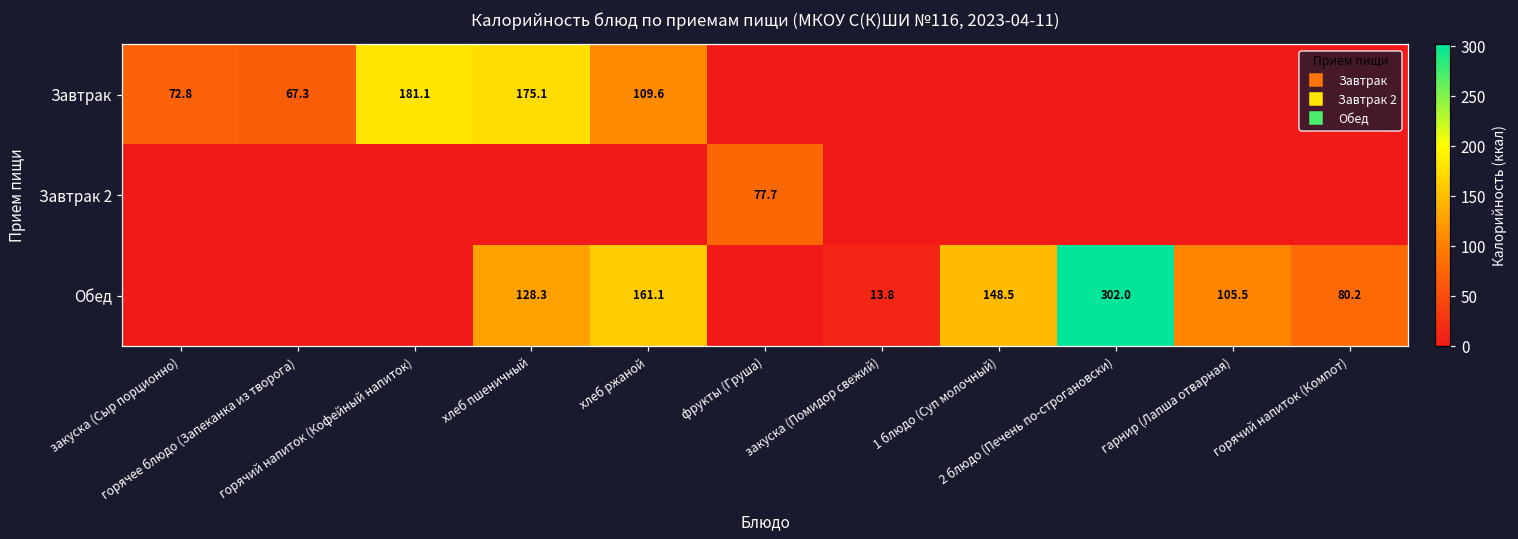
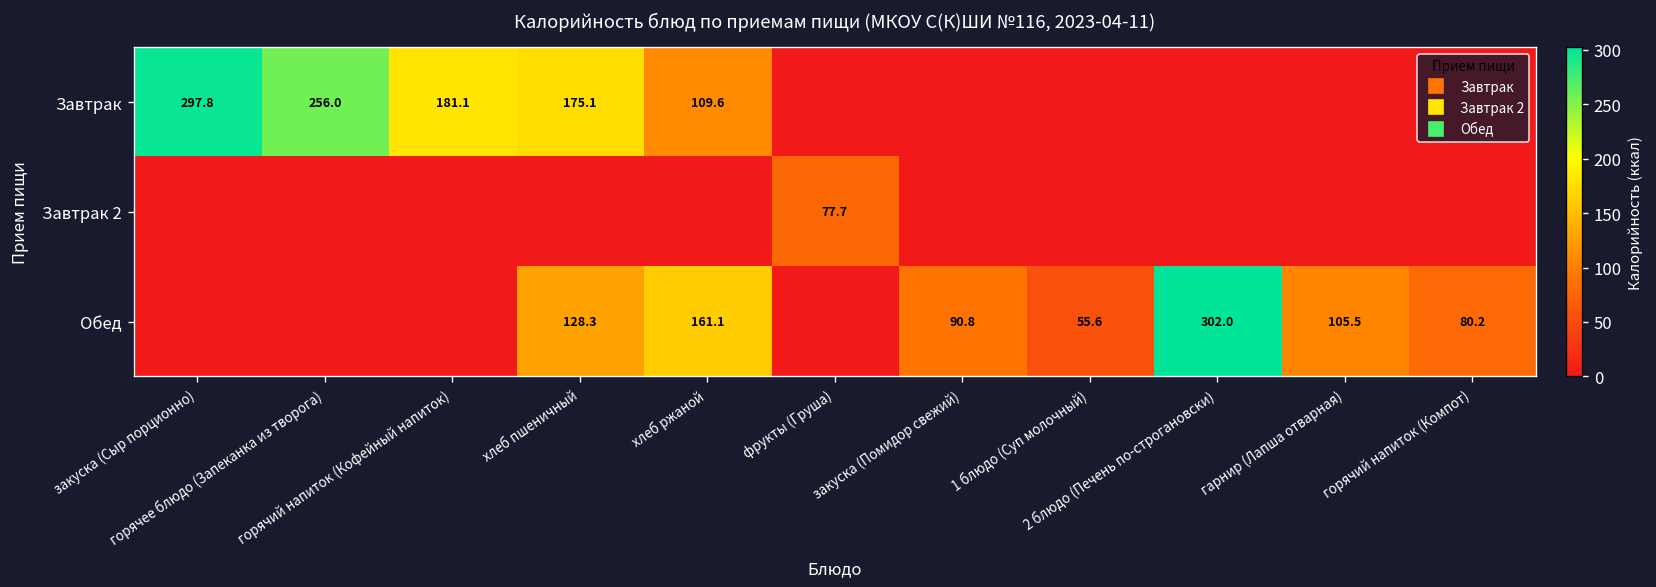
Завтрак, закуска (Сыр порционно): 72.8 -> 297.8
Завтрак, горячее блюдо (Запеканка из творога): 67.3 -> 256.0
Обед, закуска (Помидор свежий): 13.8 -> 90.8
Обед, 1 блюдо (Суп молочный): 148.5 -> 55.6
